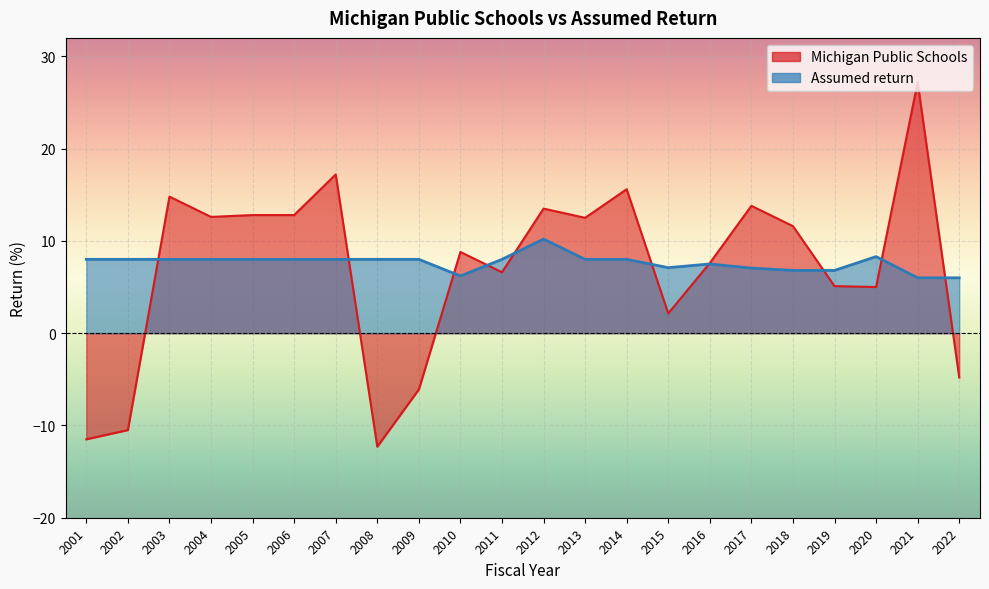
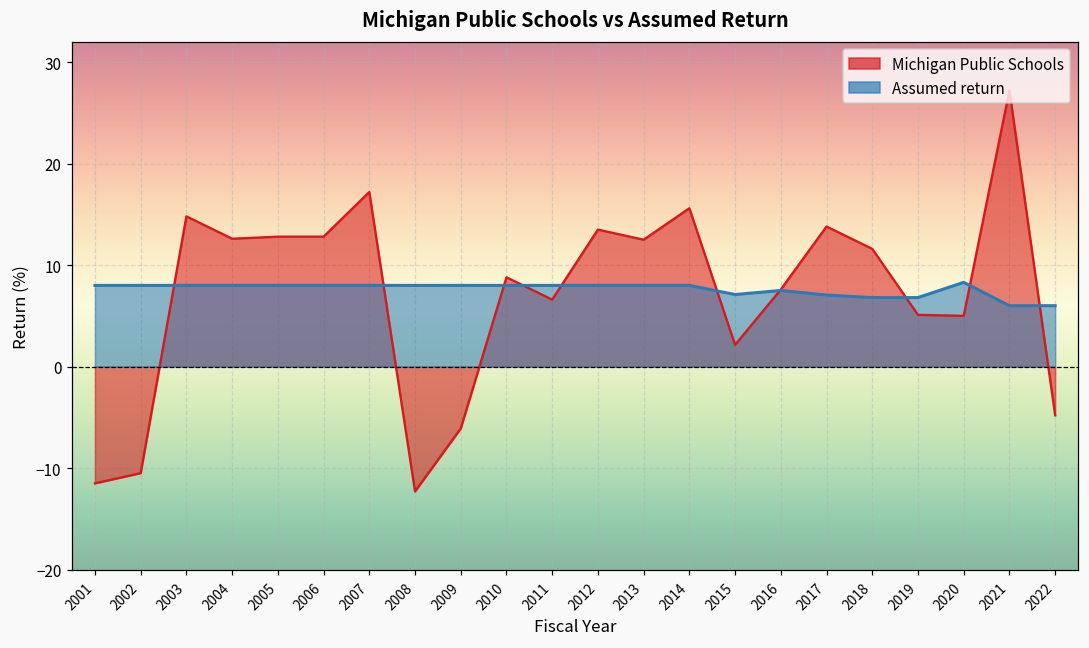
Assumed return, 2010: 6 -> 8
Assumed return, 2012: 10 -> 8
